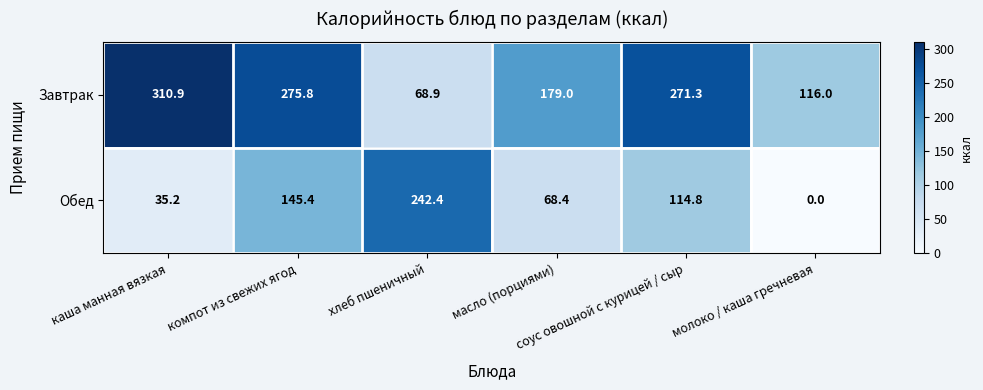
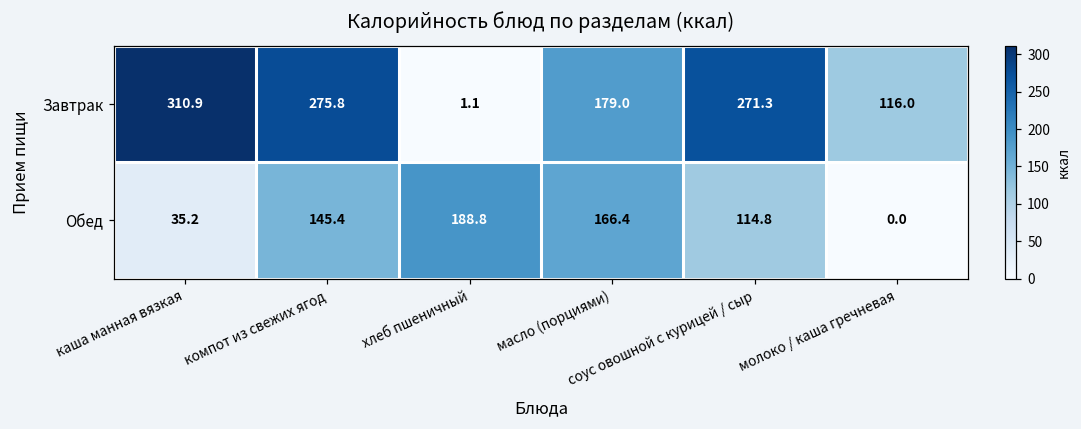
Завтрак, хлеб пшеничный: 68.9 -> 1.1
Обед, хлеб пшеничный: 242.4 -> 188.8
Обед, масло (порциями): 68.4 -> 166.4
